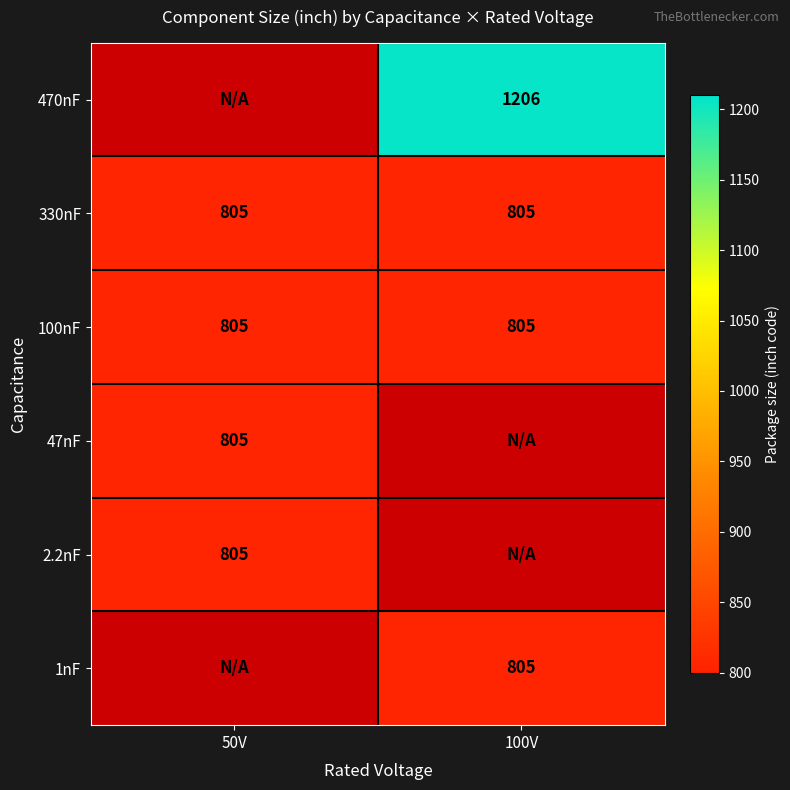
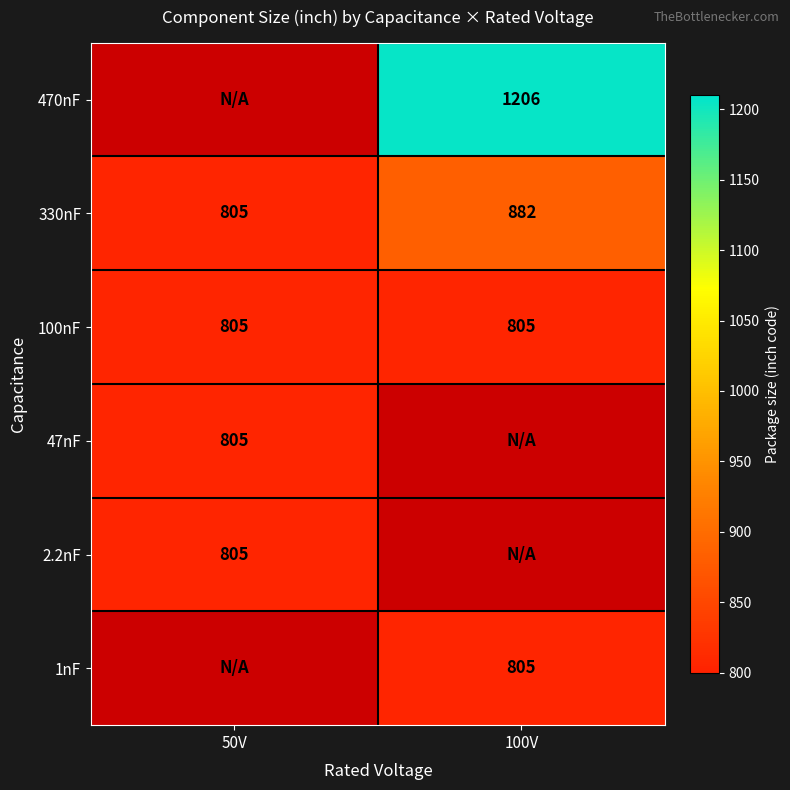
330nF, 100V: 805 -> 882
